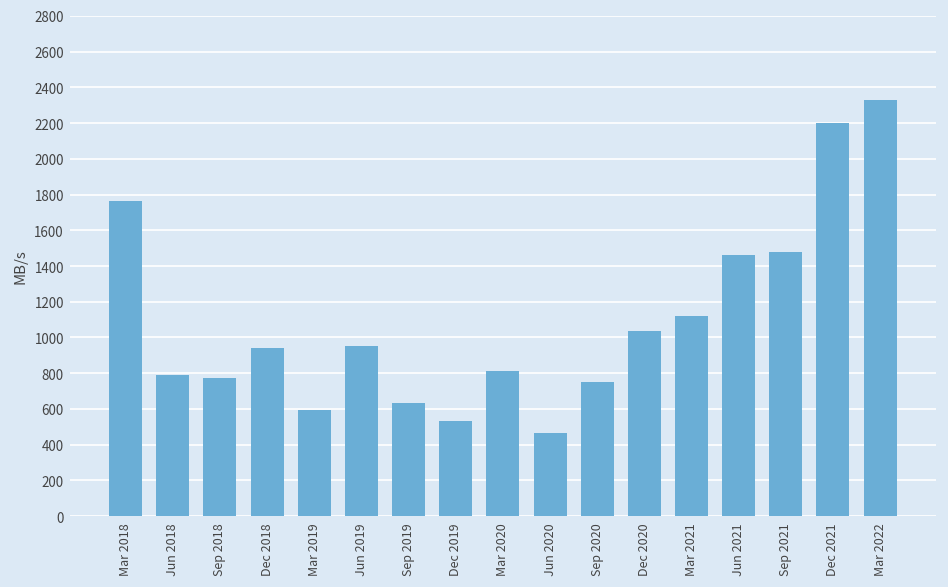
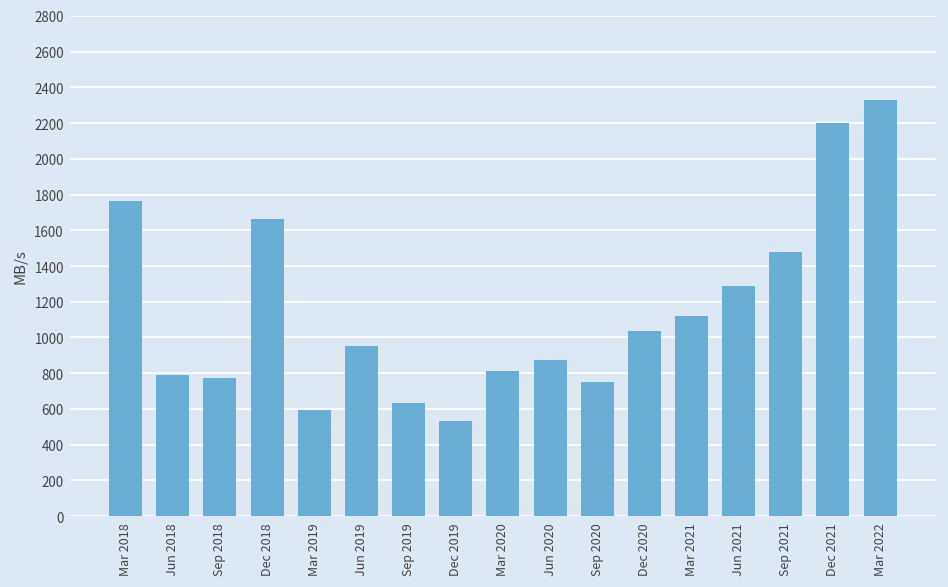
Dec 2018: 940 -> 1670
Jun 2020: 470 -> 880
Jun 2021: 1460 -> 1290
